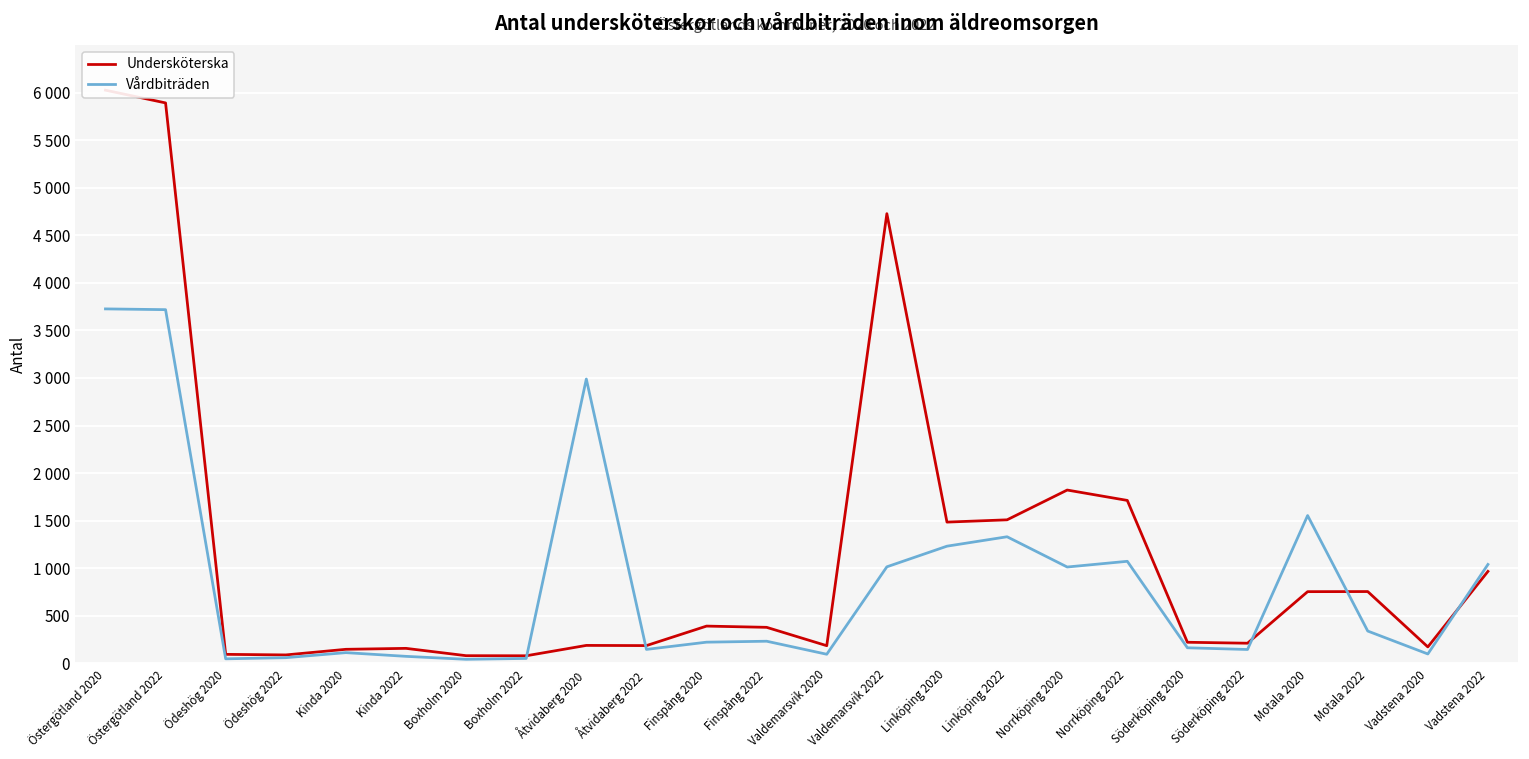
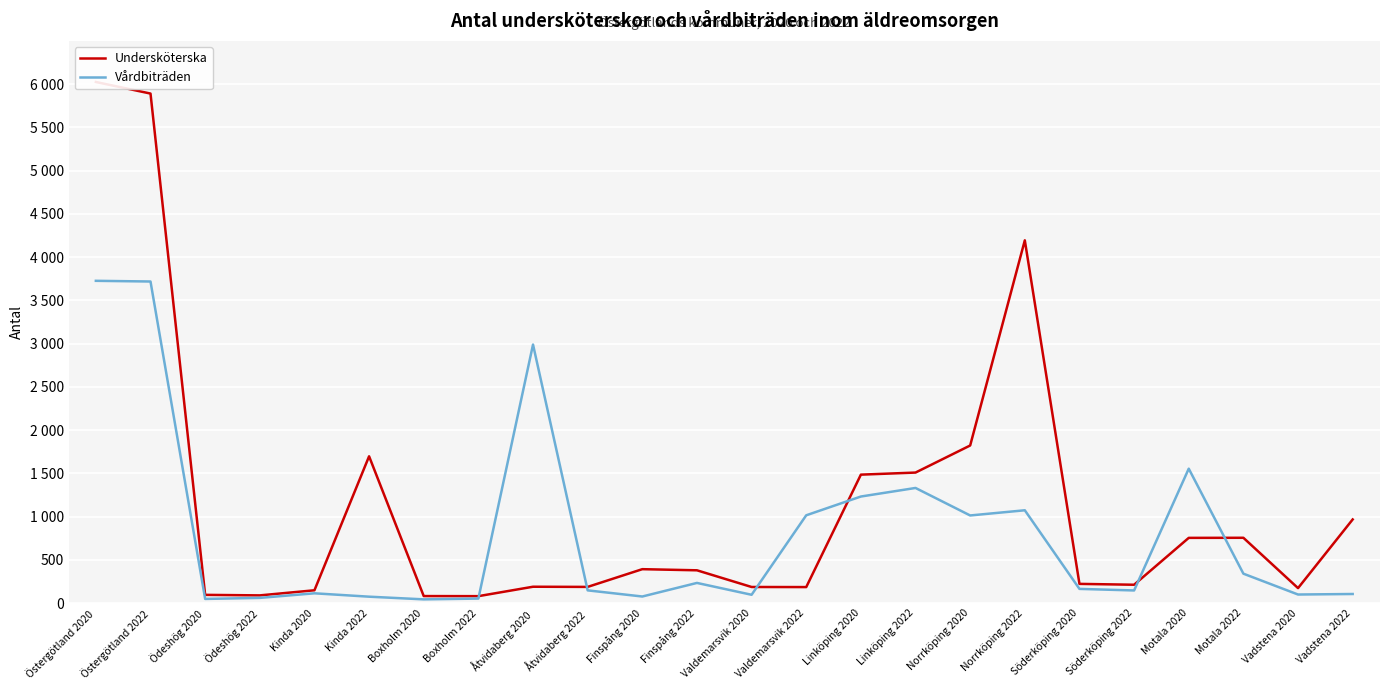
Undersköterska, Kinda 2022: 200 -> 1700
Vårdbiträden, Finspång 2020: 200 -> 100
Undersköterska, Valdemarsvik 2022: 4700 -> 200
Undersköterska, Norrköping 2022: 1700 -> 4200
Vårdbiträden, Vadstena 2022: 1000 -> 100
